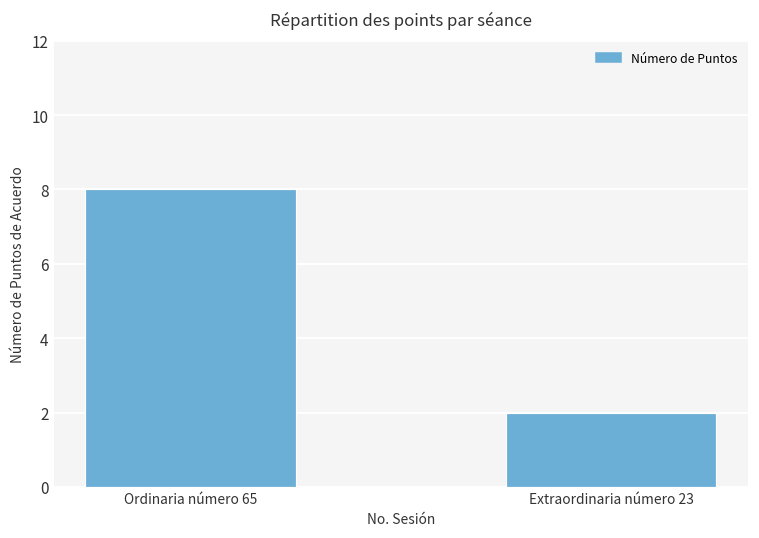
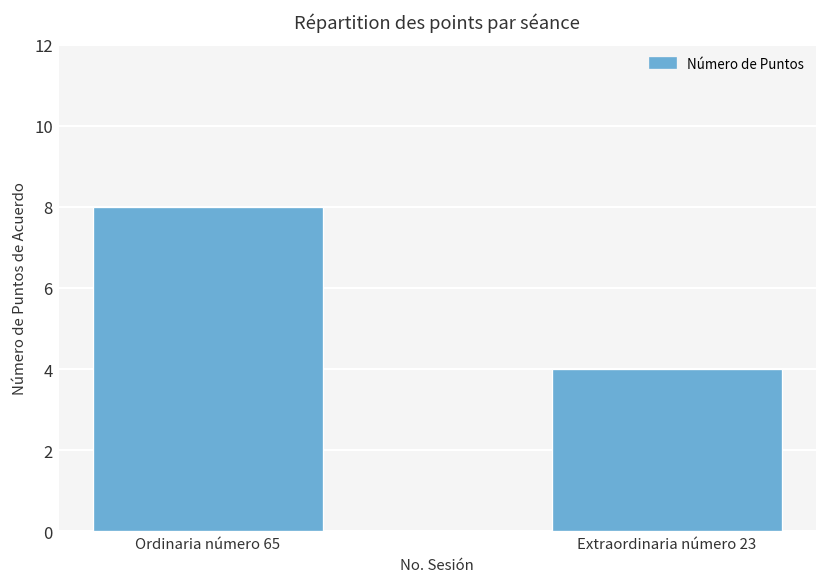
Extraordinaria número 23: 2 -> 4
